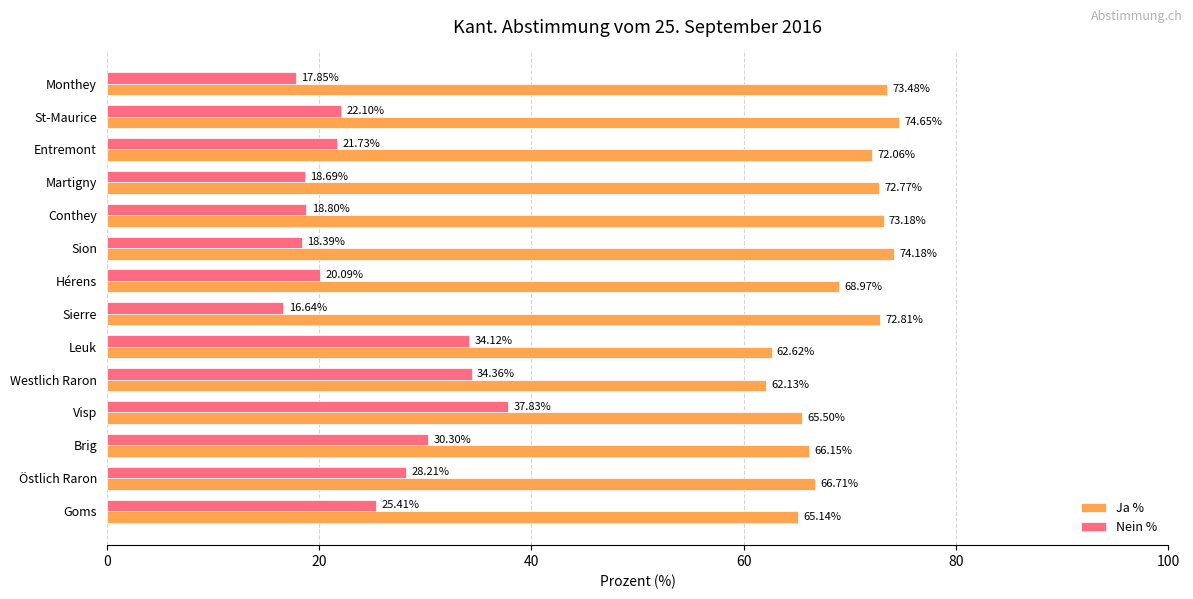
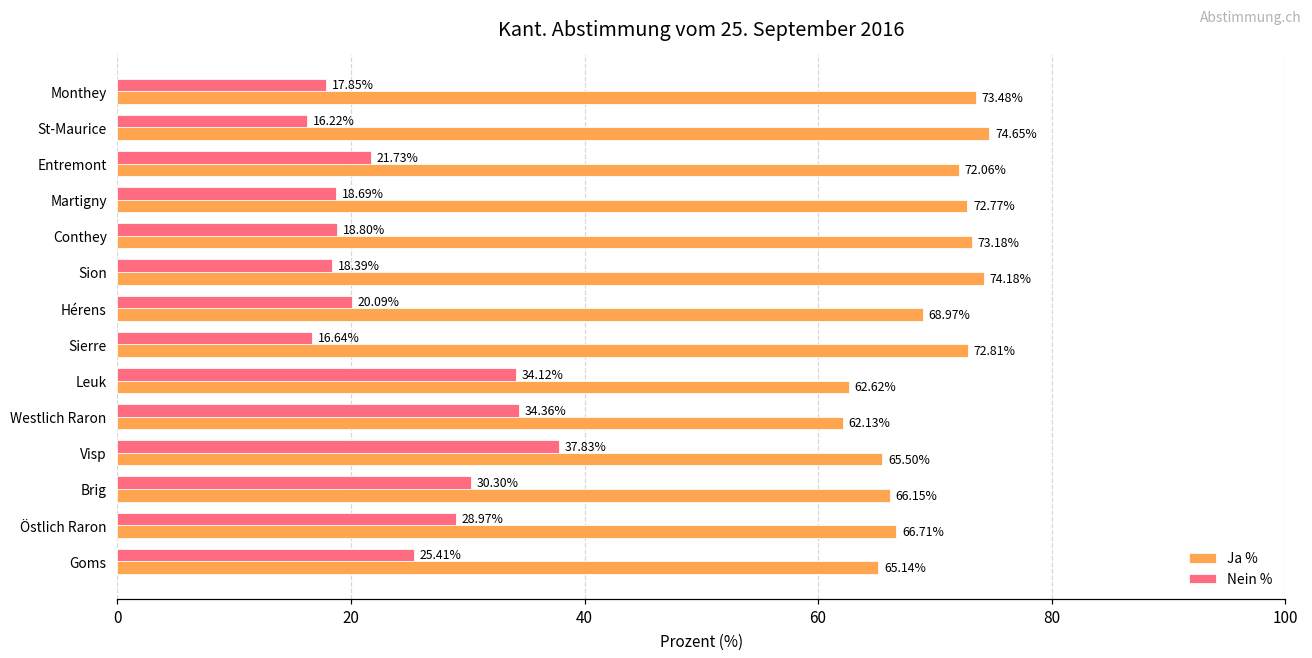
Nein %, St-Maurice: 22.10% -> 16.22%
Nein %, Östlich Raron: 28.21% -> 28.97%
